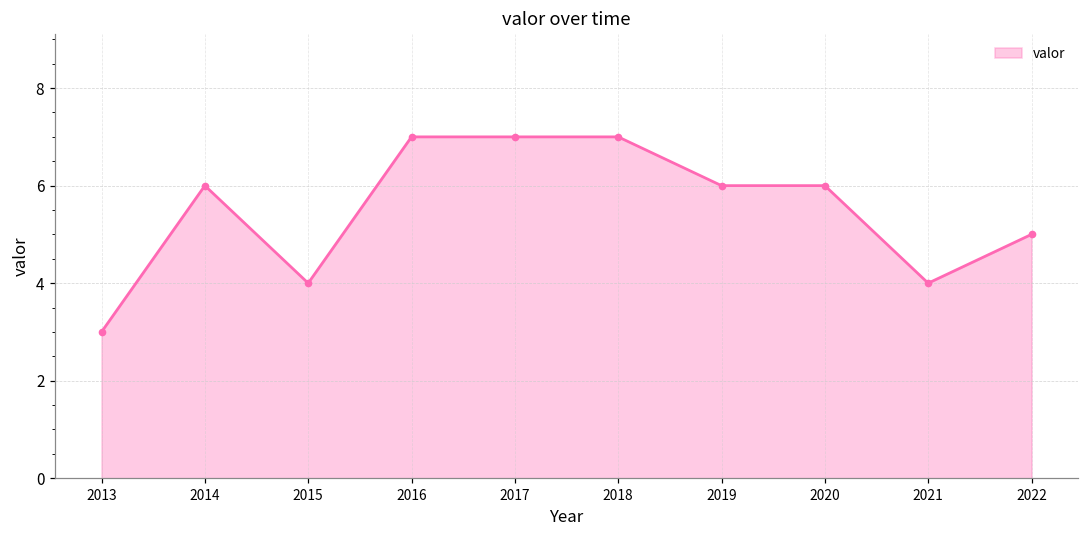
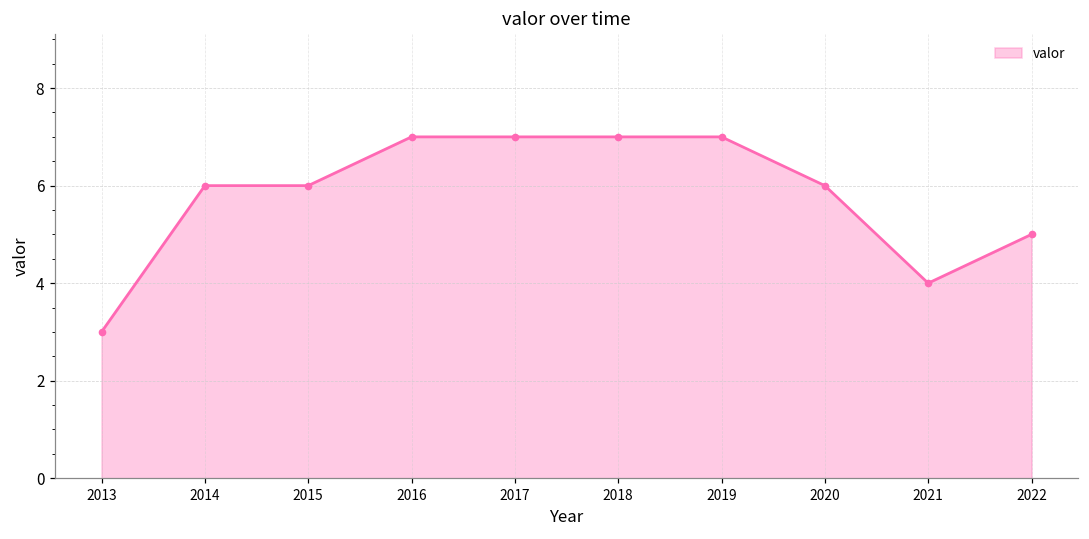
2015: 4 -> 6
2019: 6 -> 7
